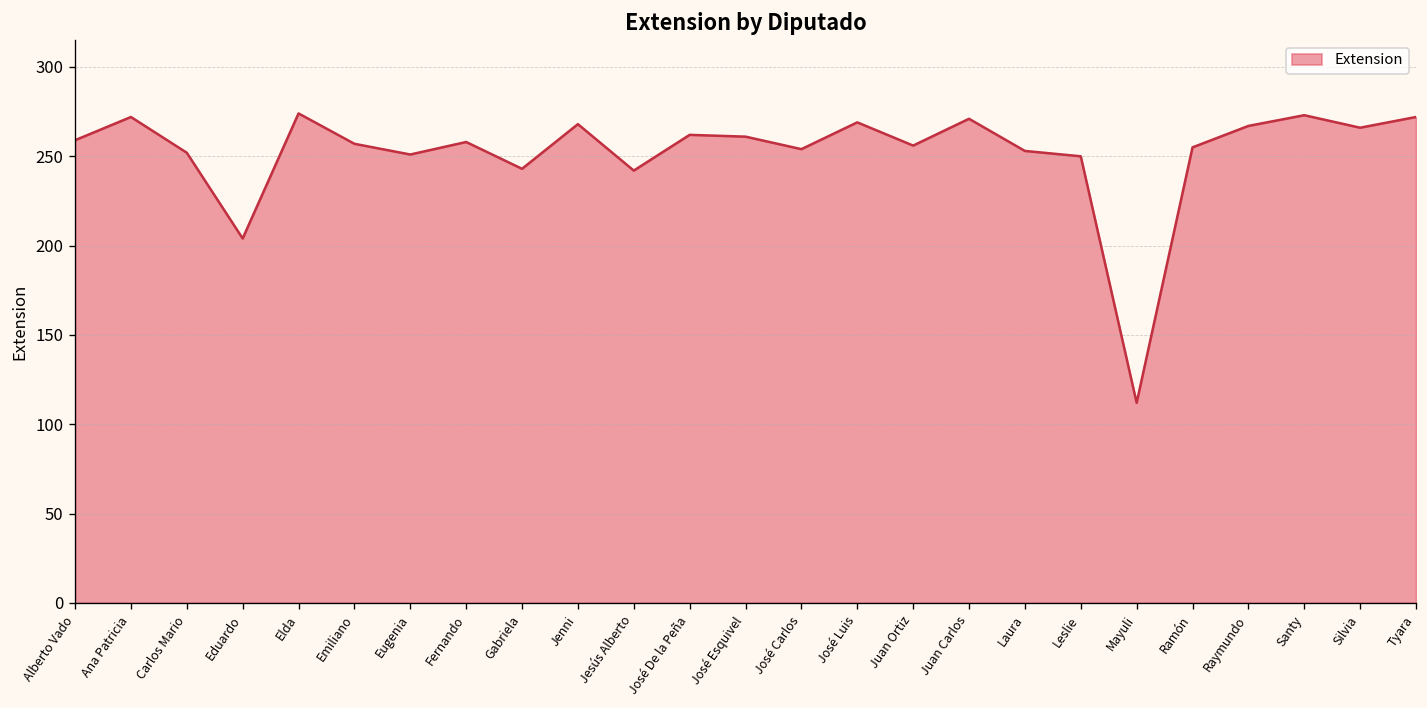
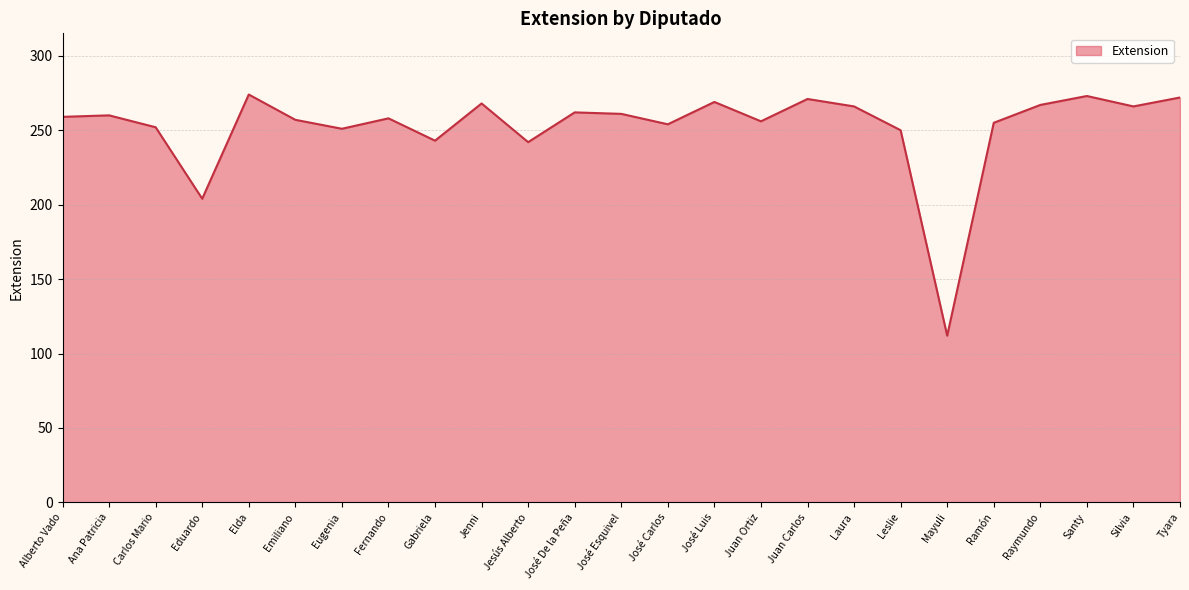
Ana Patricia: 272 -> 260
Laura: 253 -> 266
